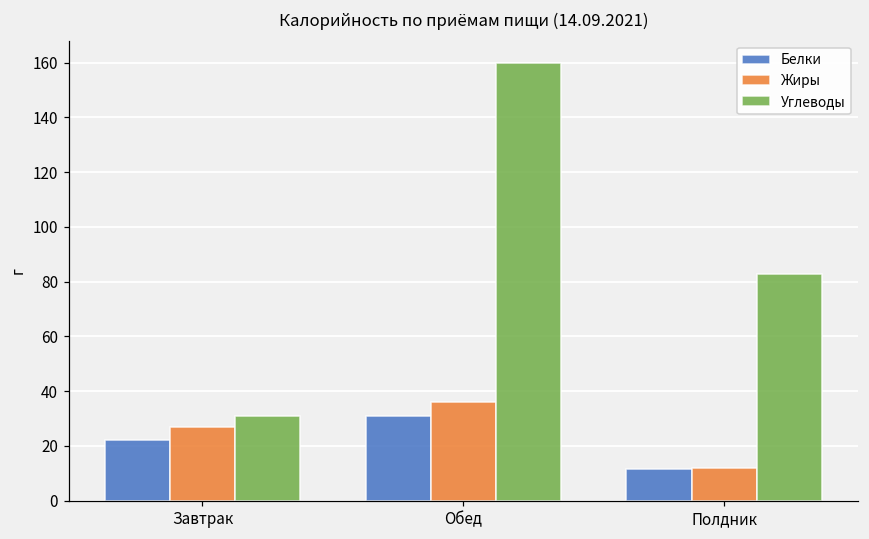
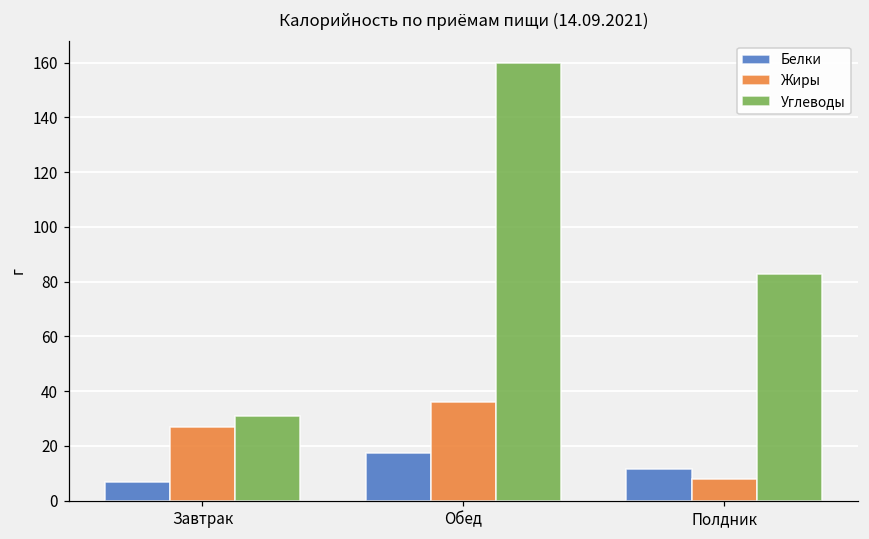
Белки, Завтрак: 22 -> 7
Белки, Обед: 31 -> 18
Жиры, Полдник: 12 -> 8
